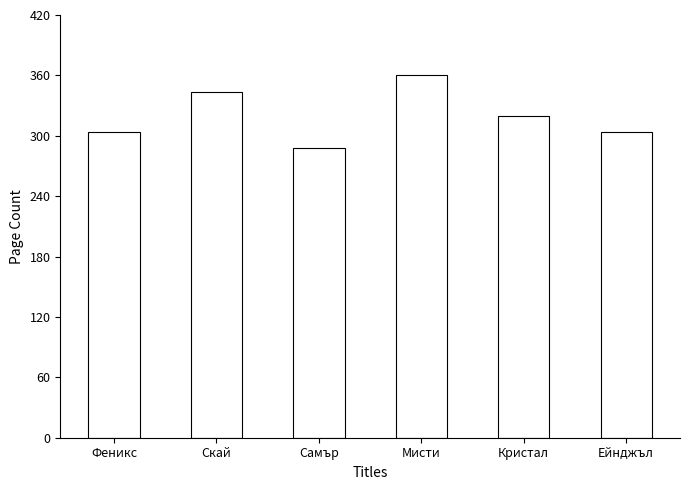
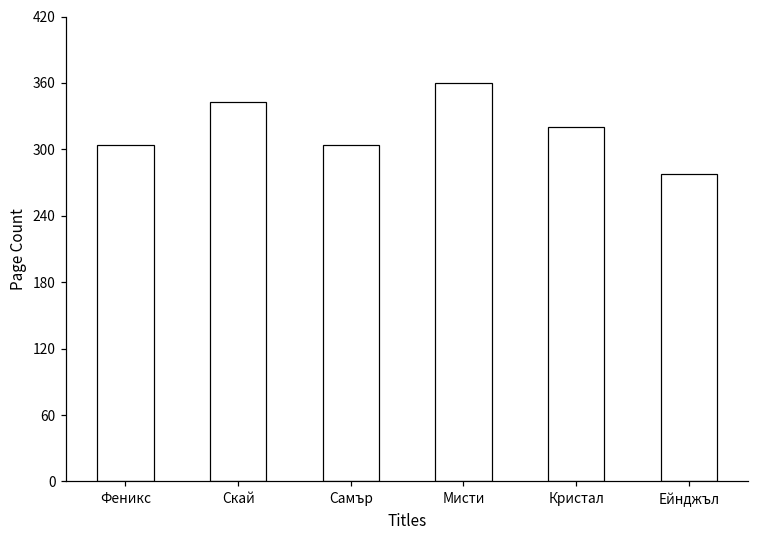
Самър: 288 -> 304
Ейнджъл: 304 -> 278
